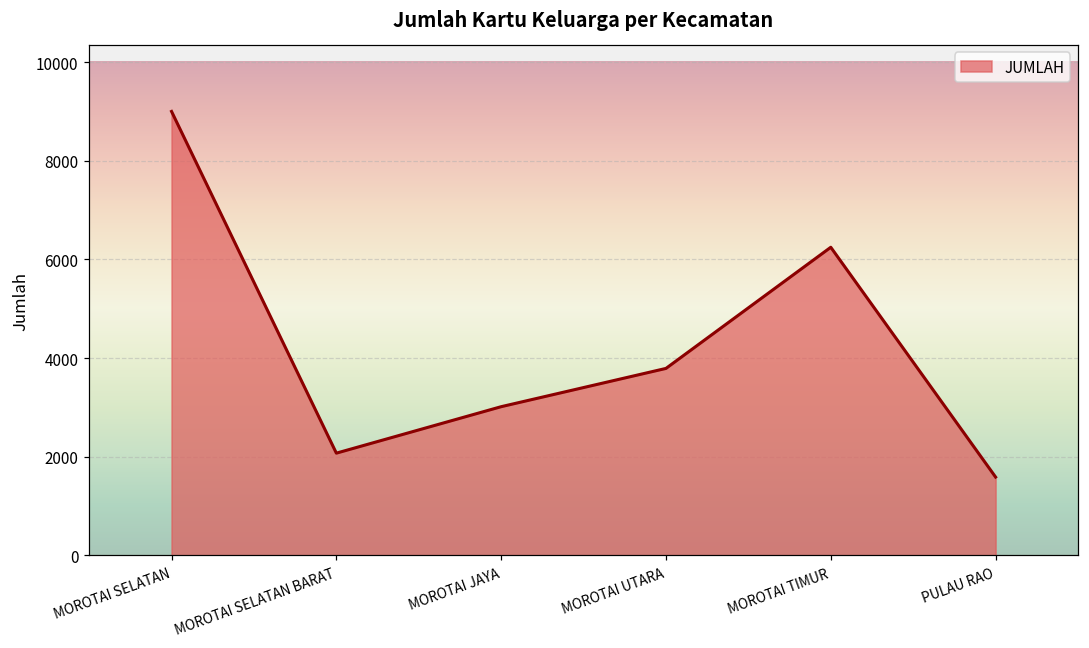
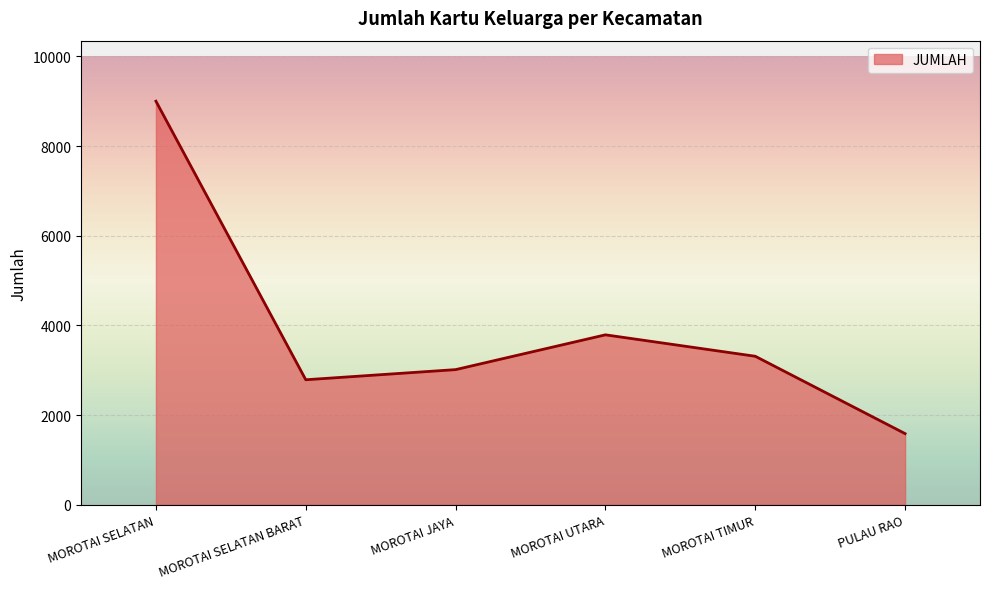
MOROTAI SELATAN BARAT: 2100 -> 2800
MOROTAI TIMUR: 6200 -> 3300
